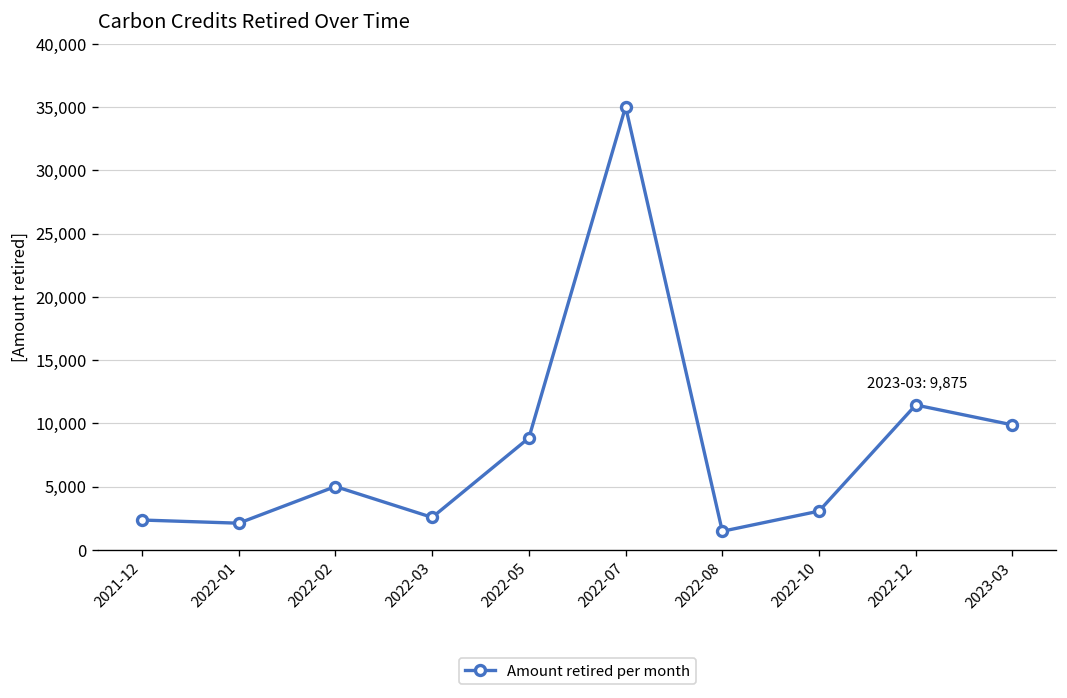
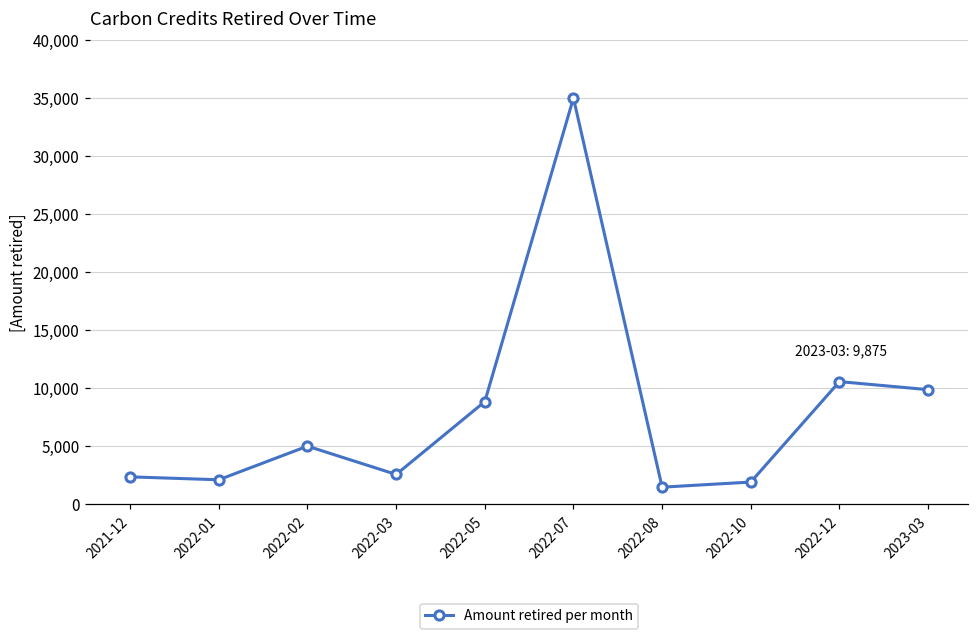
2022-10: 3,100 -> 1,900
2022-12: 11,500 -> 10,600
